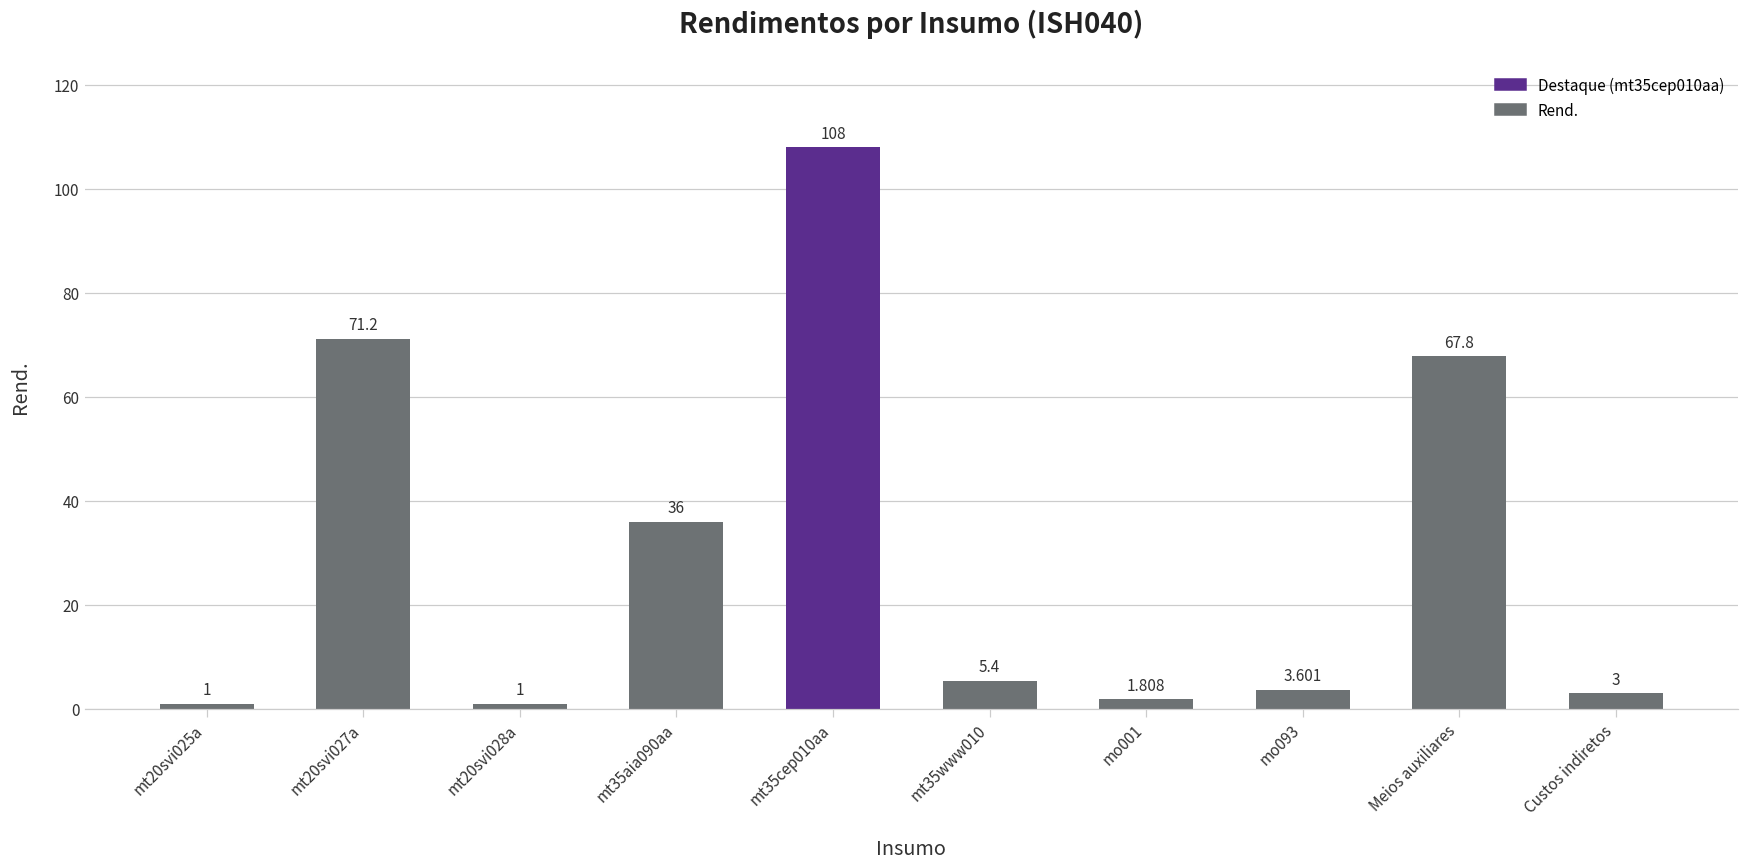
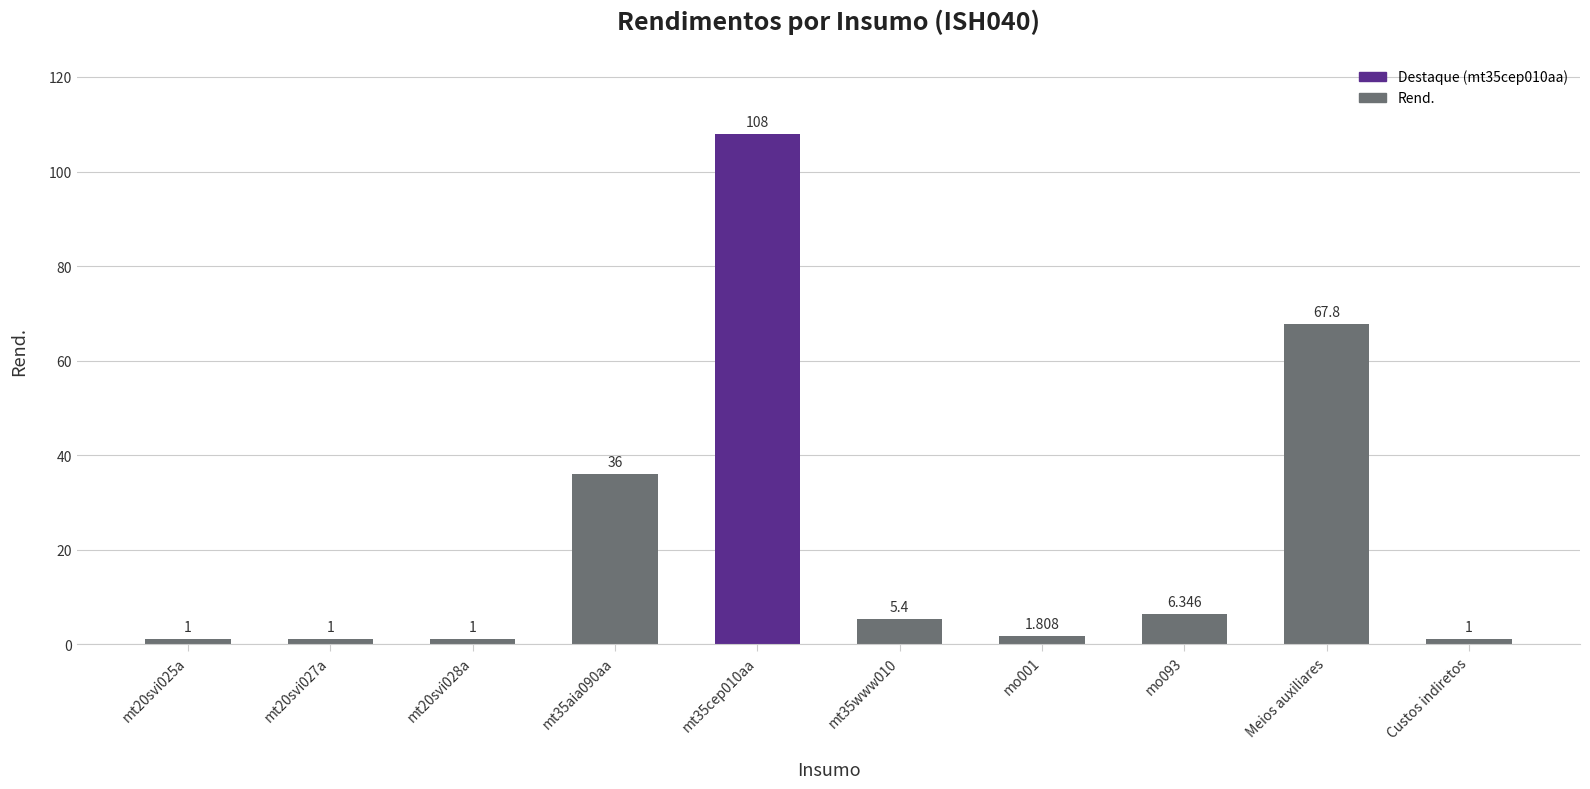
mt20svi027a: 71.2 -> 1
mo093: 3.601 -> 6.346
Custos indiretos: 3 -> 1
